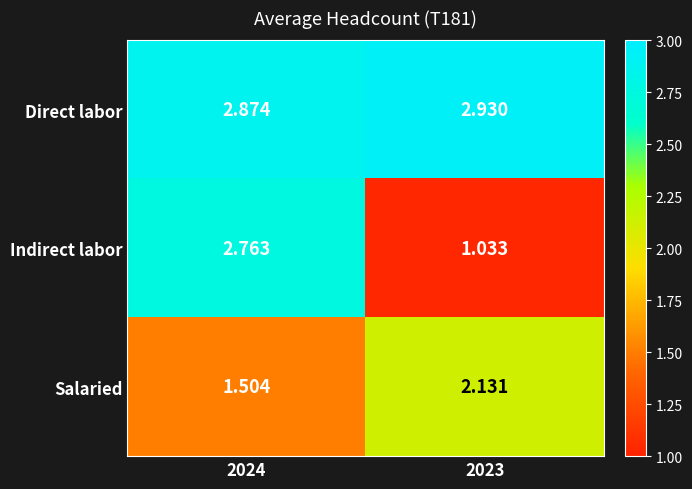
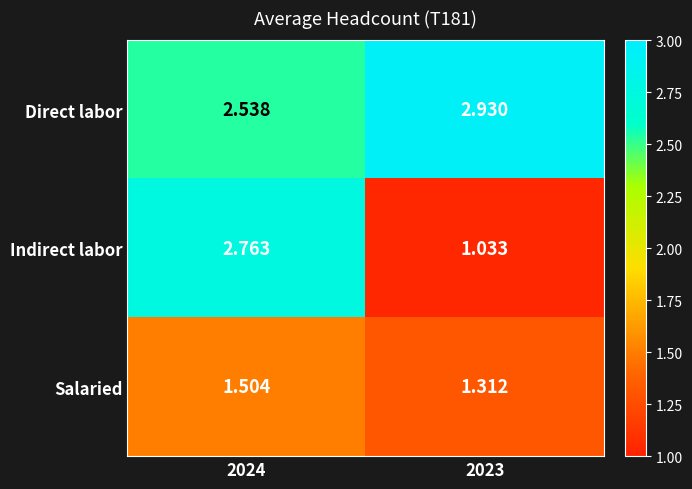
Direct labor, 2024: 2.874 -> 2.538
Salaried, 2023: 2.131 -> 1.312
